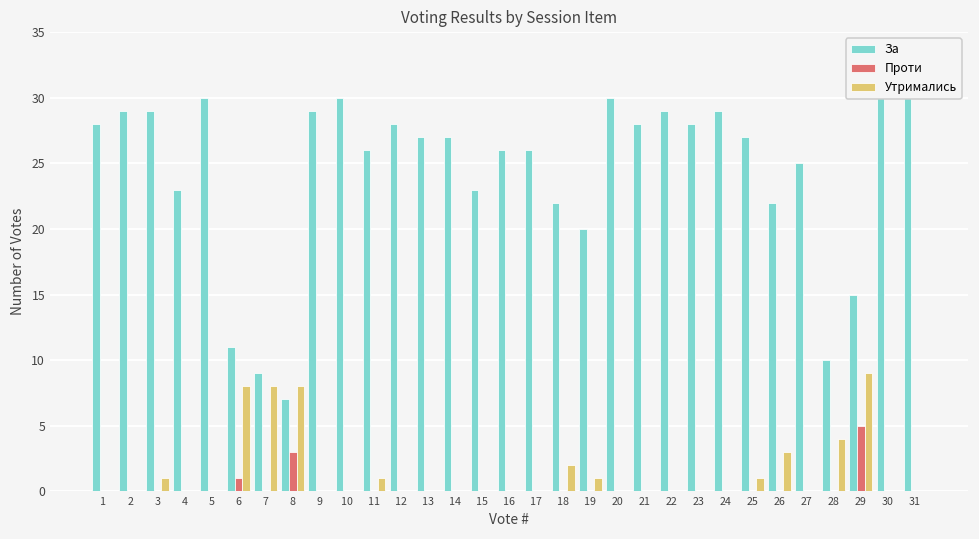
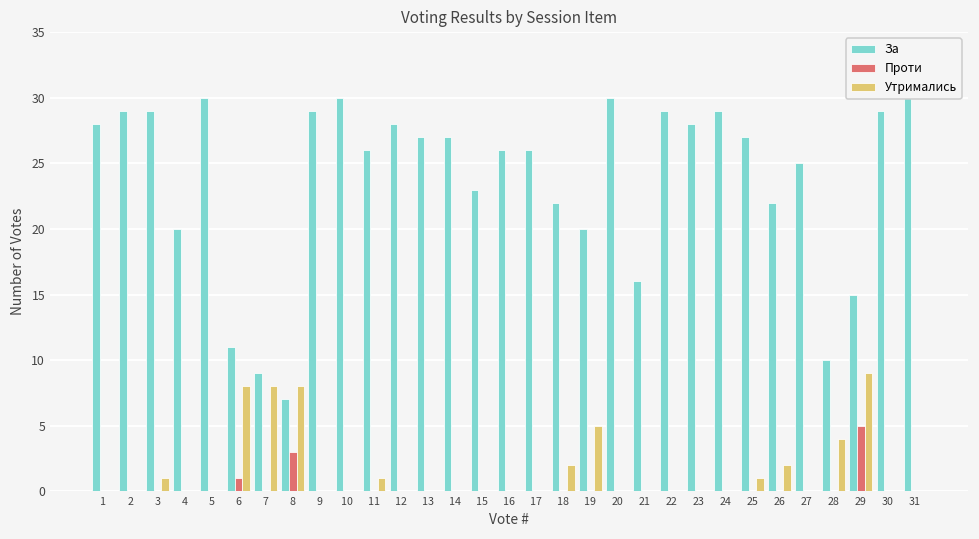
За, 4: 23 -> 20
Утримались, 19: 1 -> 5
За, 21: 28 -> 16
Утримались, 26: 3 -> 2
За, 30: 30 -> 29
